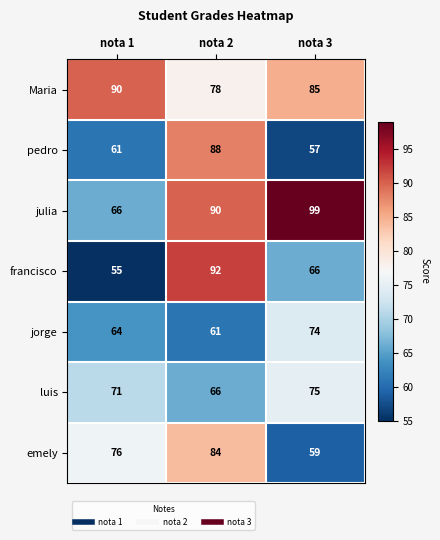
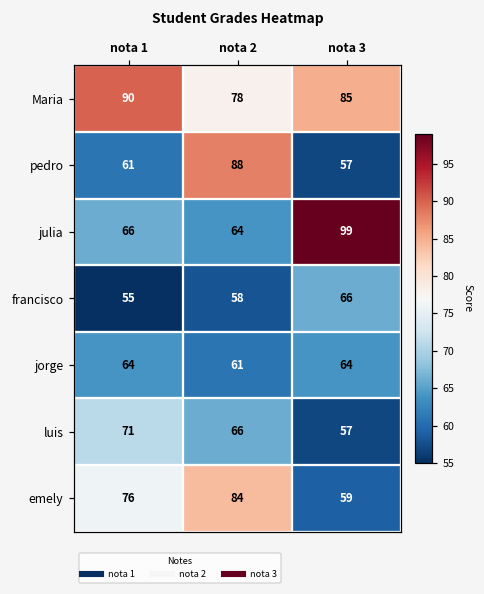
julia, nota 2: 90 -> 64
francisco, nota 2: 92 -> 58
jorge, nota 3: 74 -> 64
luis, nota 3: 75 -> 57
